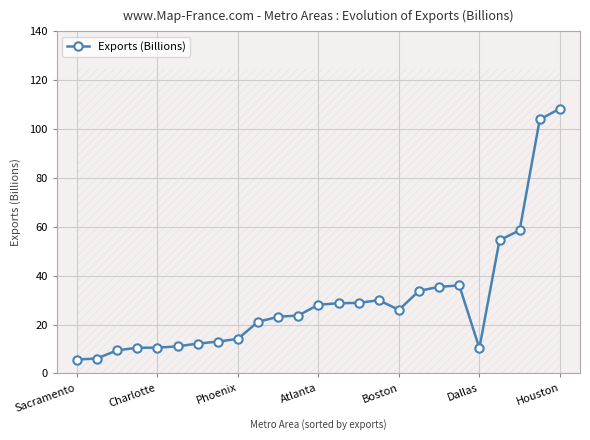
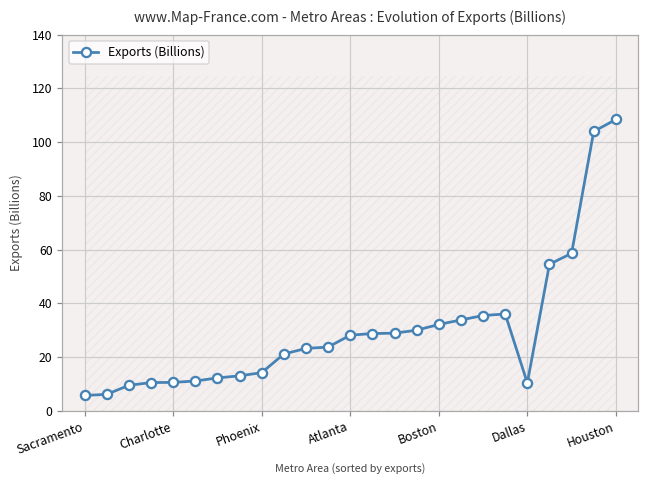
Exports (Billions), Boston: 26 -> 32
